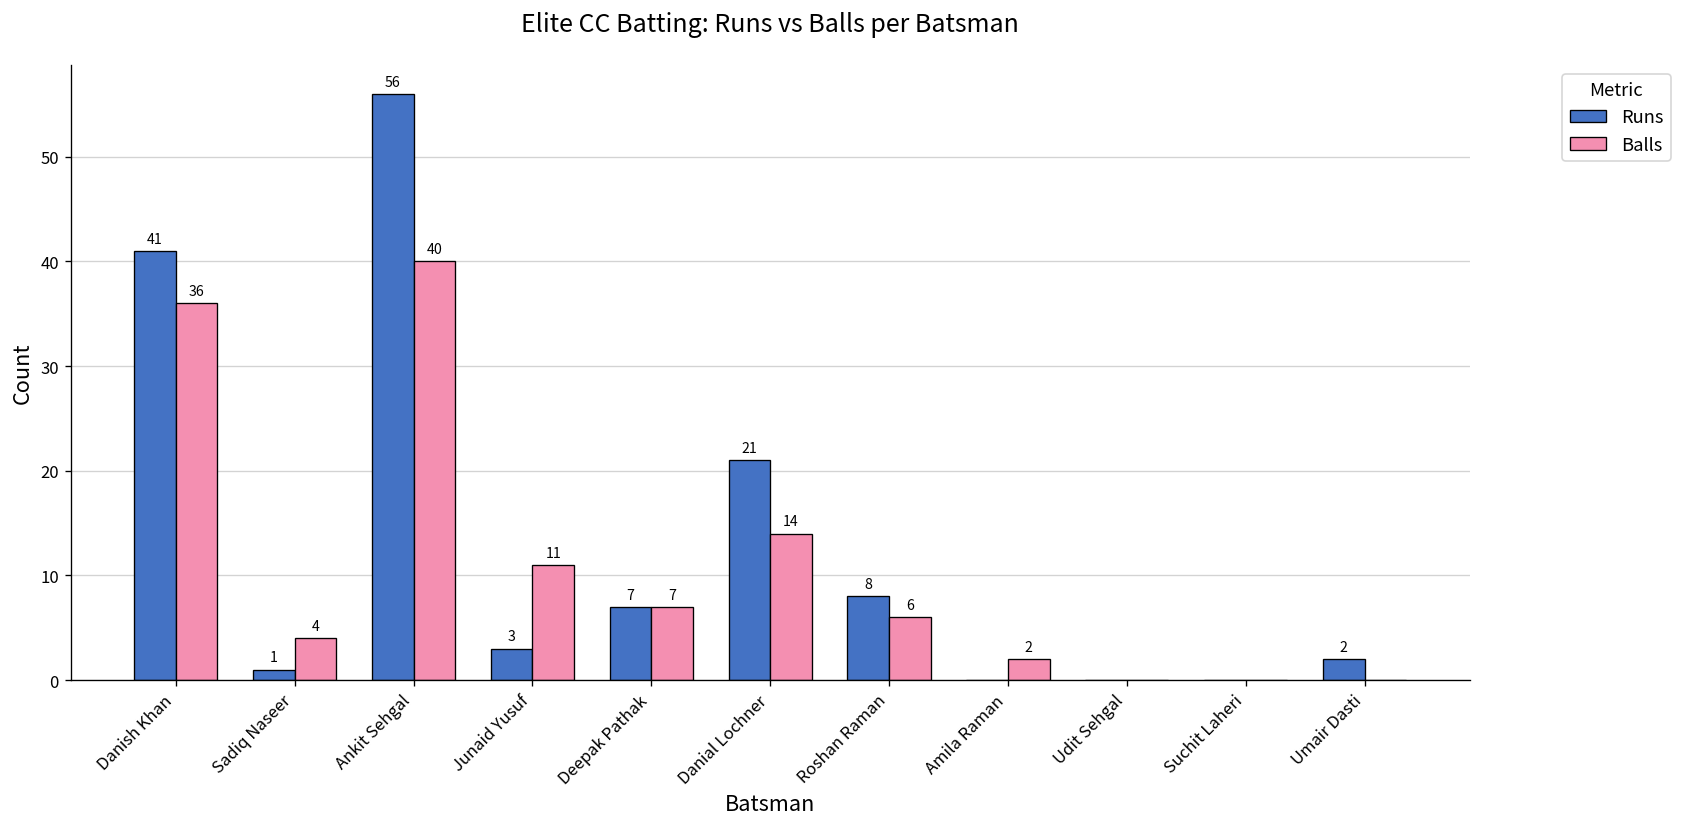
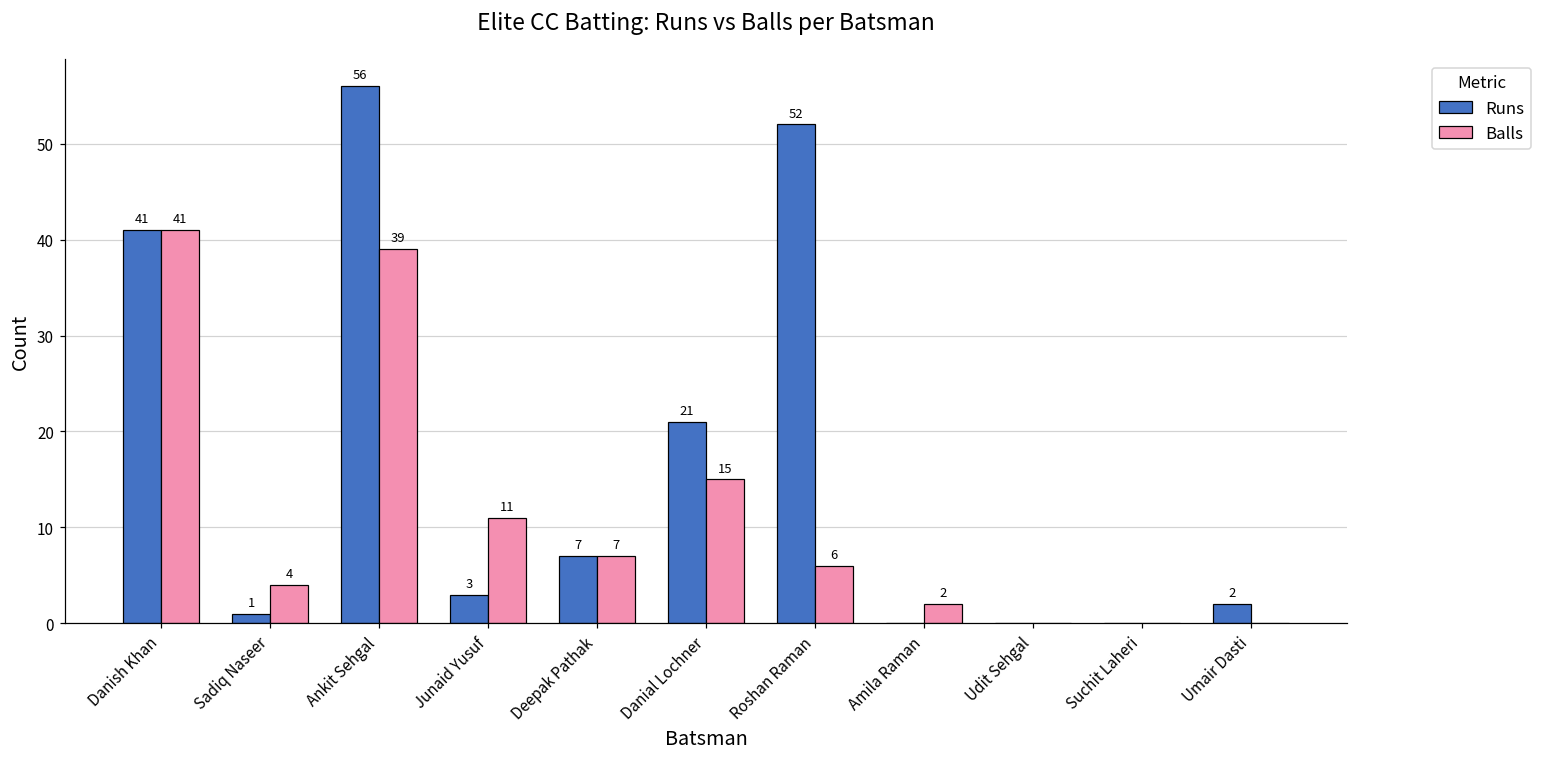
Balls, Danish Khan: 36 -> 41
Balls, Ankit Sehgal: 40 -> 39
Balls, Danial Lochner: 14 -> 15
Runs, Roshan Raman: 8 -> 52
